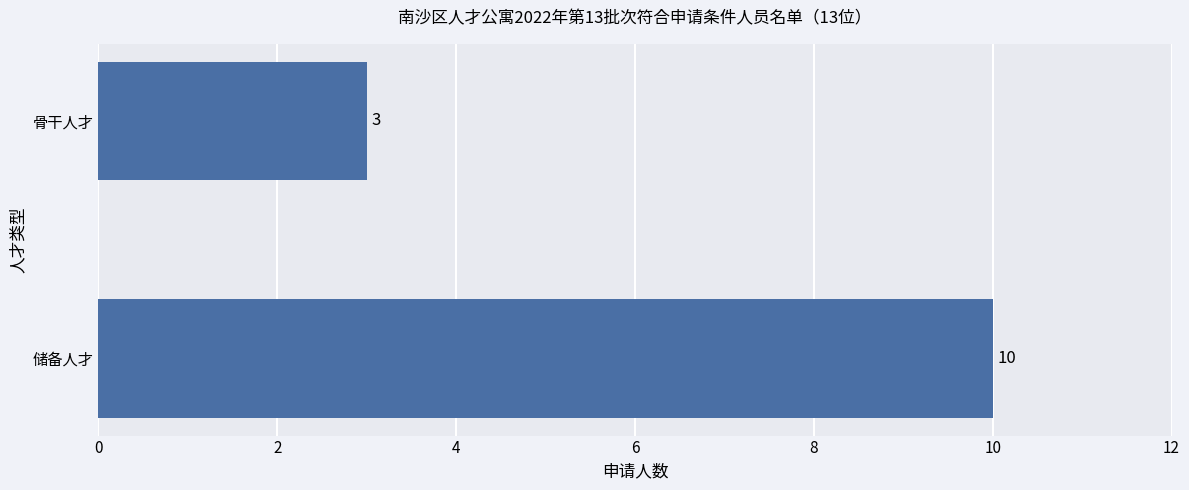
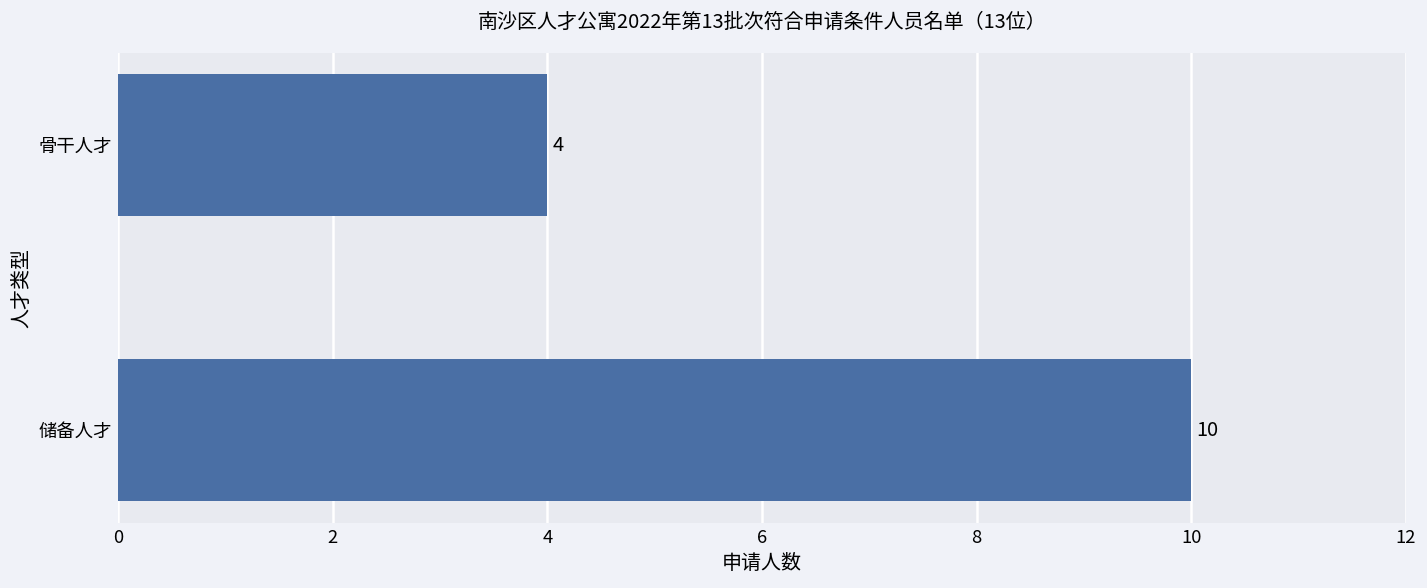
骨干人才: 3 -> 4
